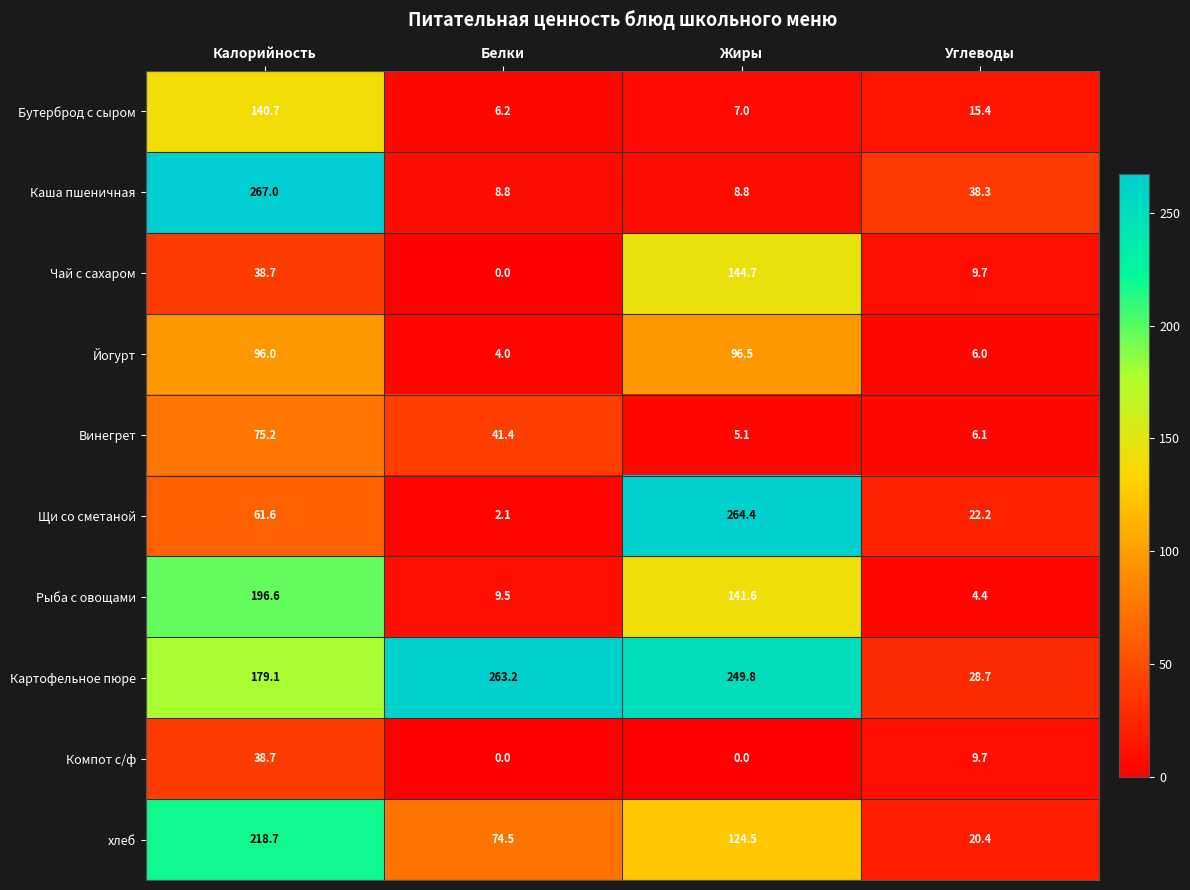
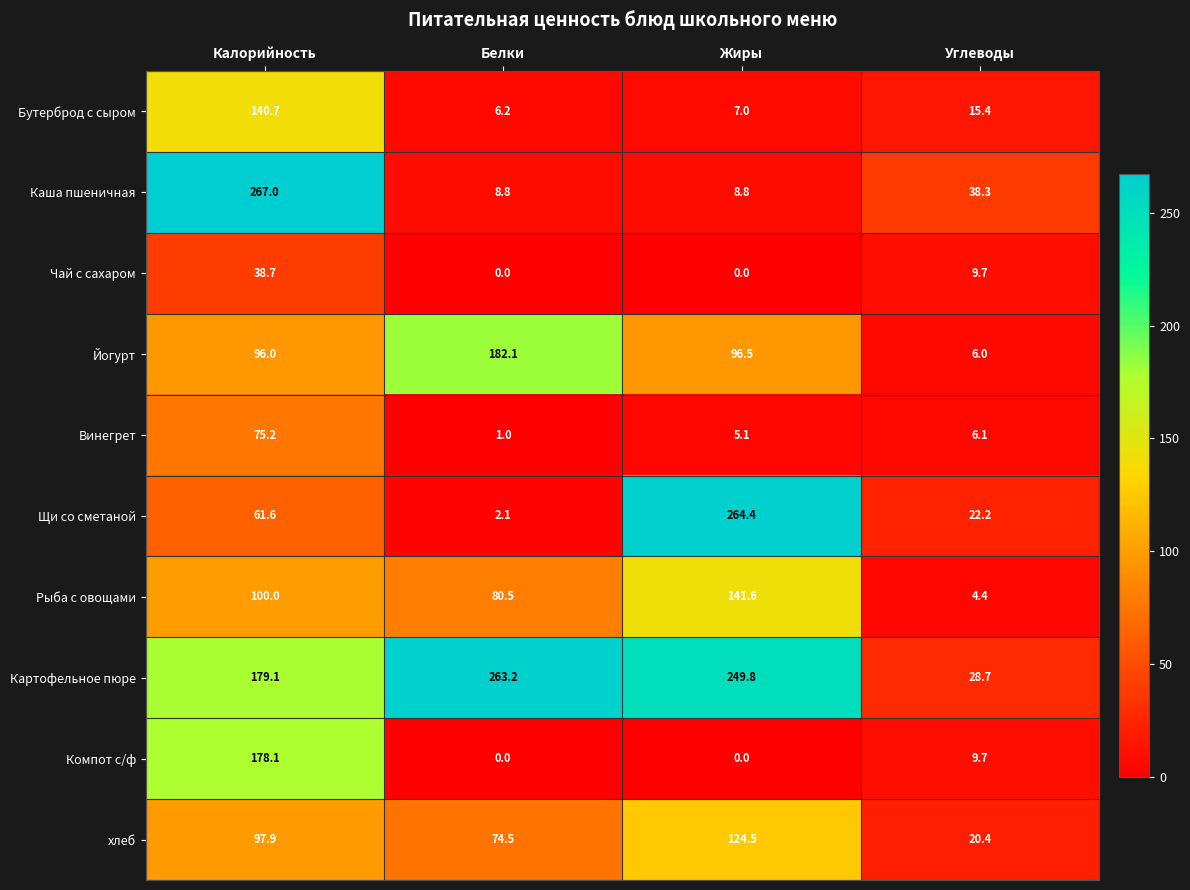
Чай с сахаром, Жиры: 144.7 -> 0.0
Йогурт, Белки: 4.0 -> 182.1
Винегрет, Белки: 41.4 -> 1.0
Рыба с овощами, Калорийность: 196.6 -> 100.0
Рыба с овощами, Белки: 9.5 -> 80.5
Компот с/ф, Калорийность: 38.7 -> 178.1
хлеб, Калорийность: 218.7 -> 97.9
